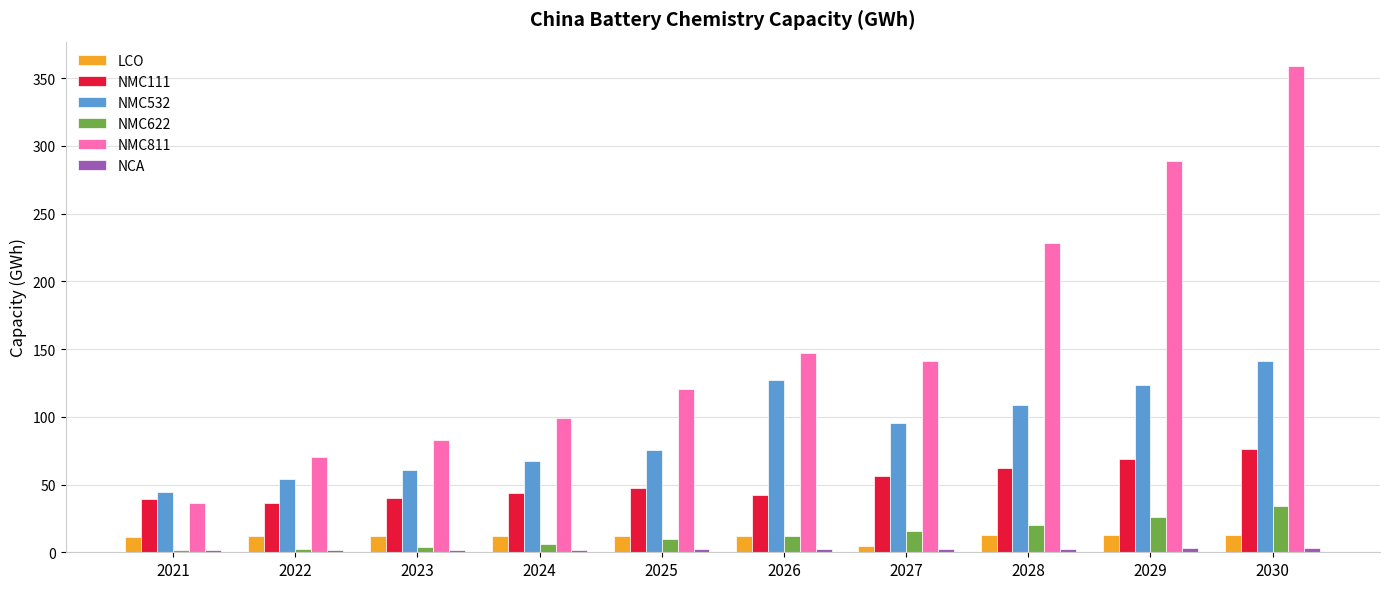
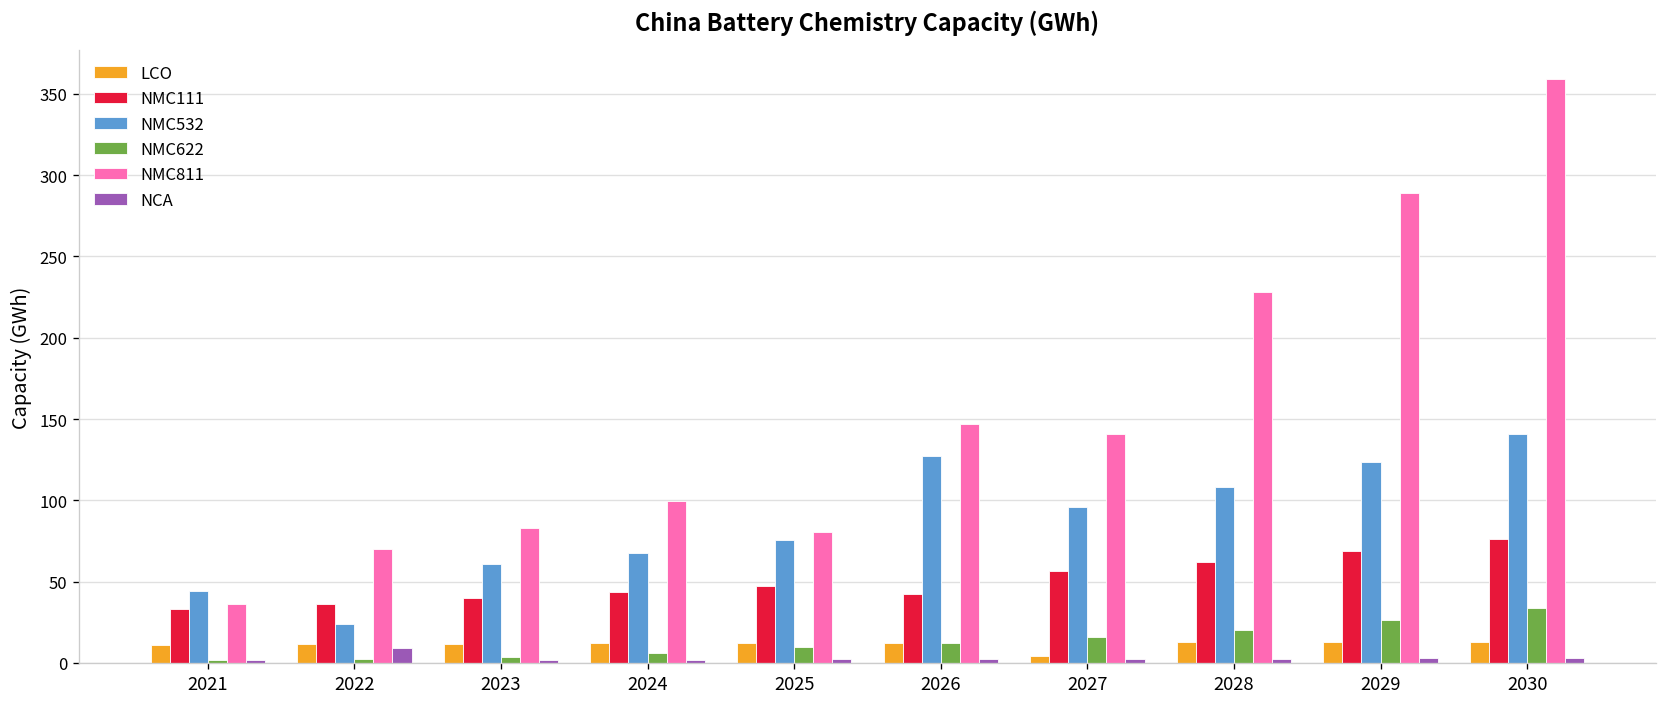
NMC111, 2021: 39 -> 33
NMC532, 2022: 54 -> 24
NCA, 2022: 2 -> 9
NMC811, 2025: 120 -> 80
